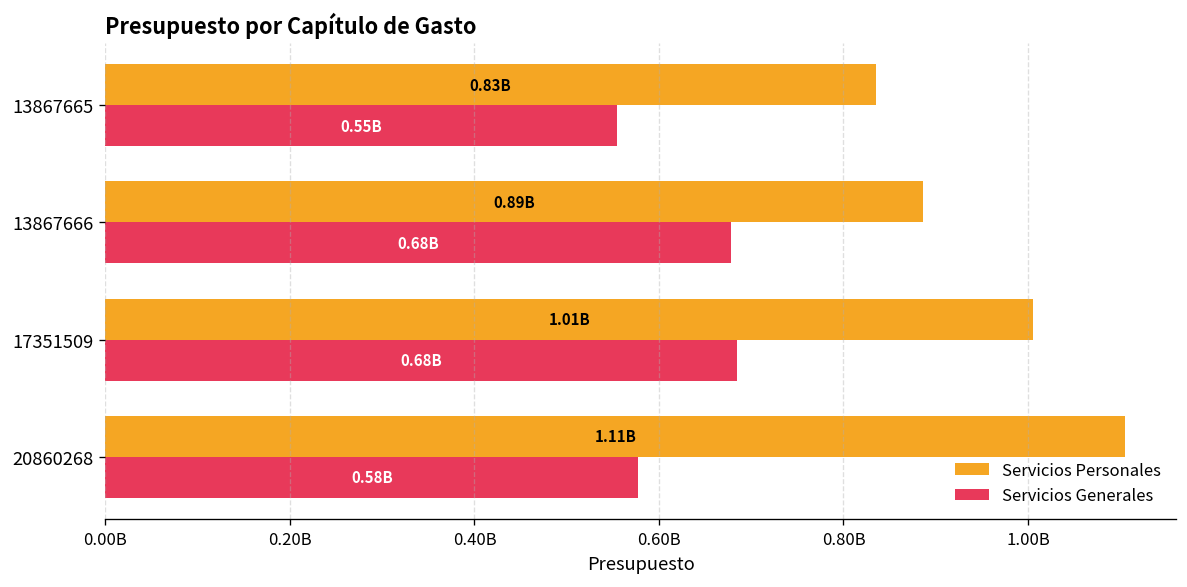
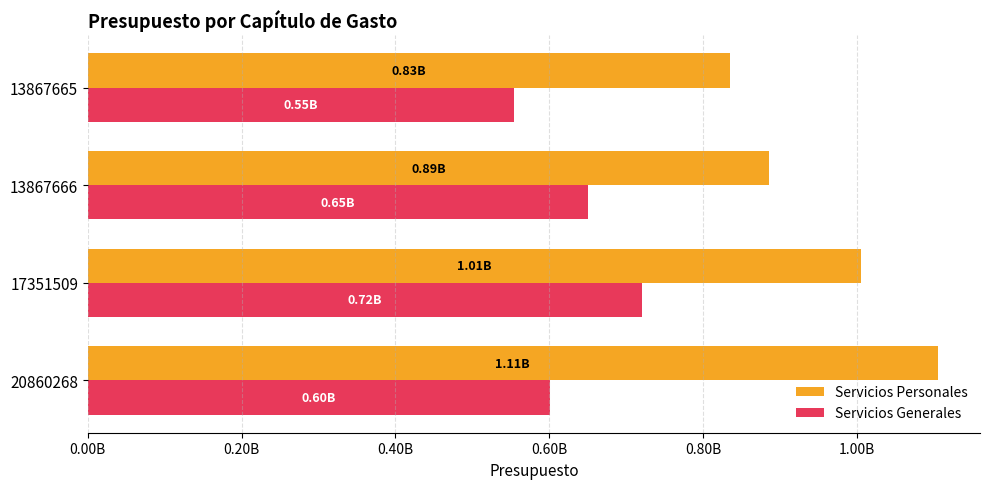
Servicios Generales, 13867666: 0.68B -> 0.65B
Servicios Generales, 17351509: 0.68B -> 0.72B
Servicios Generales, 20860268: 0.58B -> 0.60B
